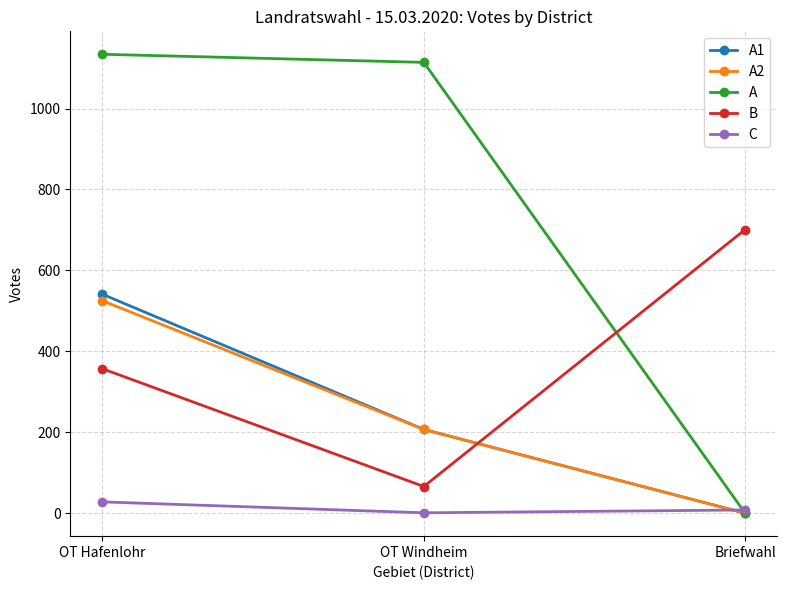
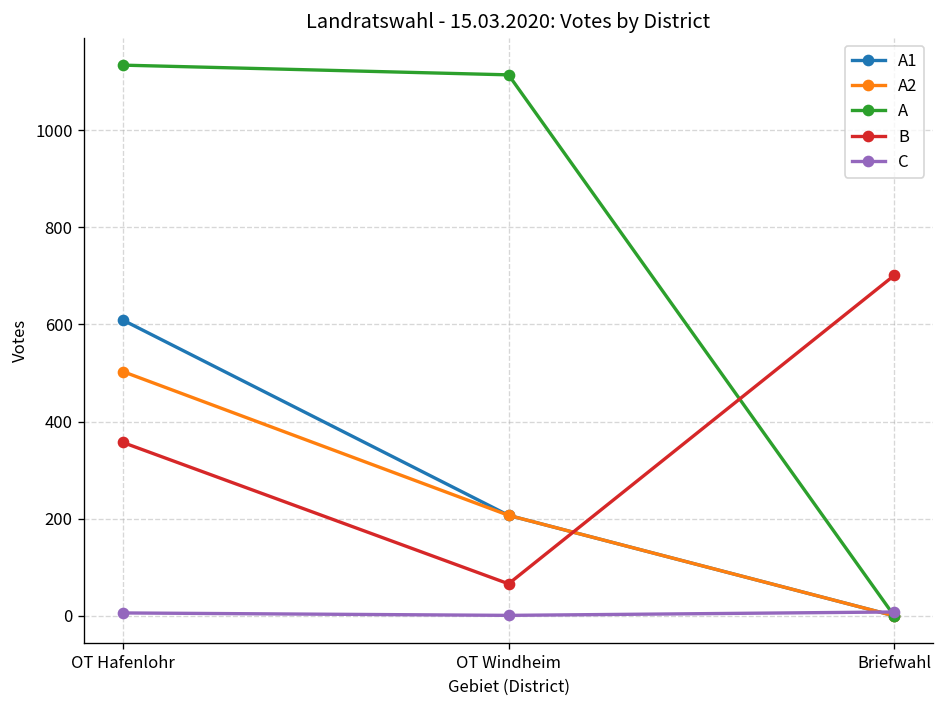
A1, OT Hafenlohr: 540 -> 610
A2, OT Hafenlohr: 530 -> 500
C, OT Hafenlohr: 30 -> 10
